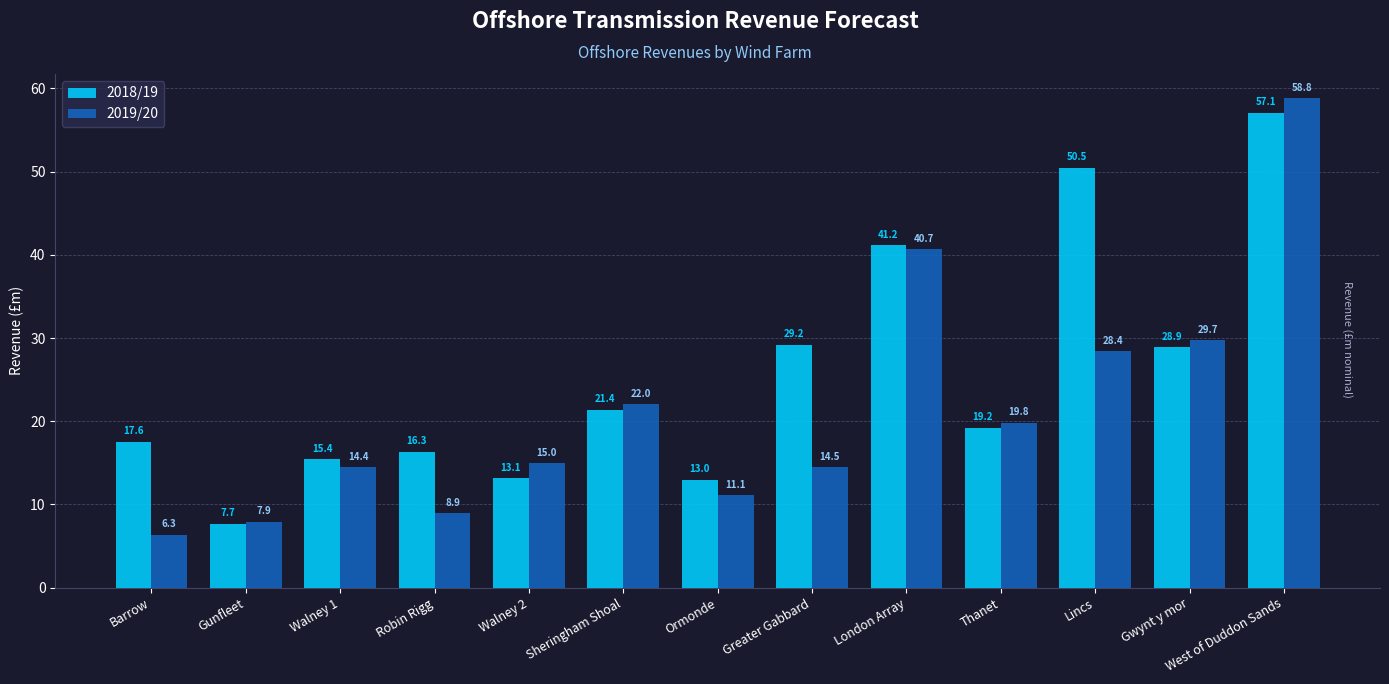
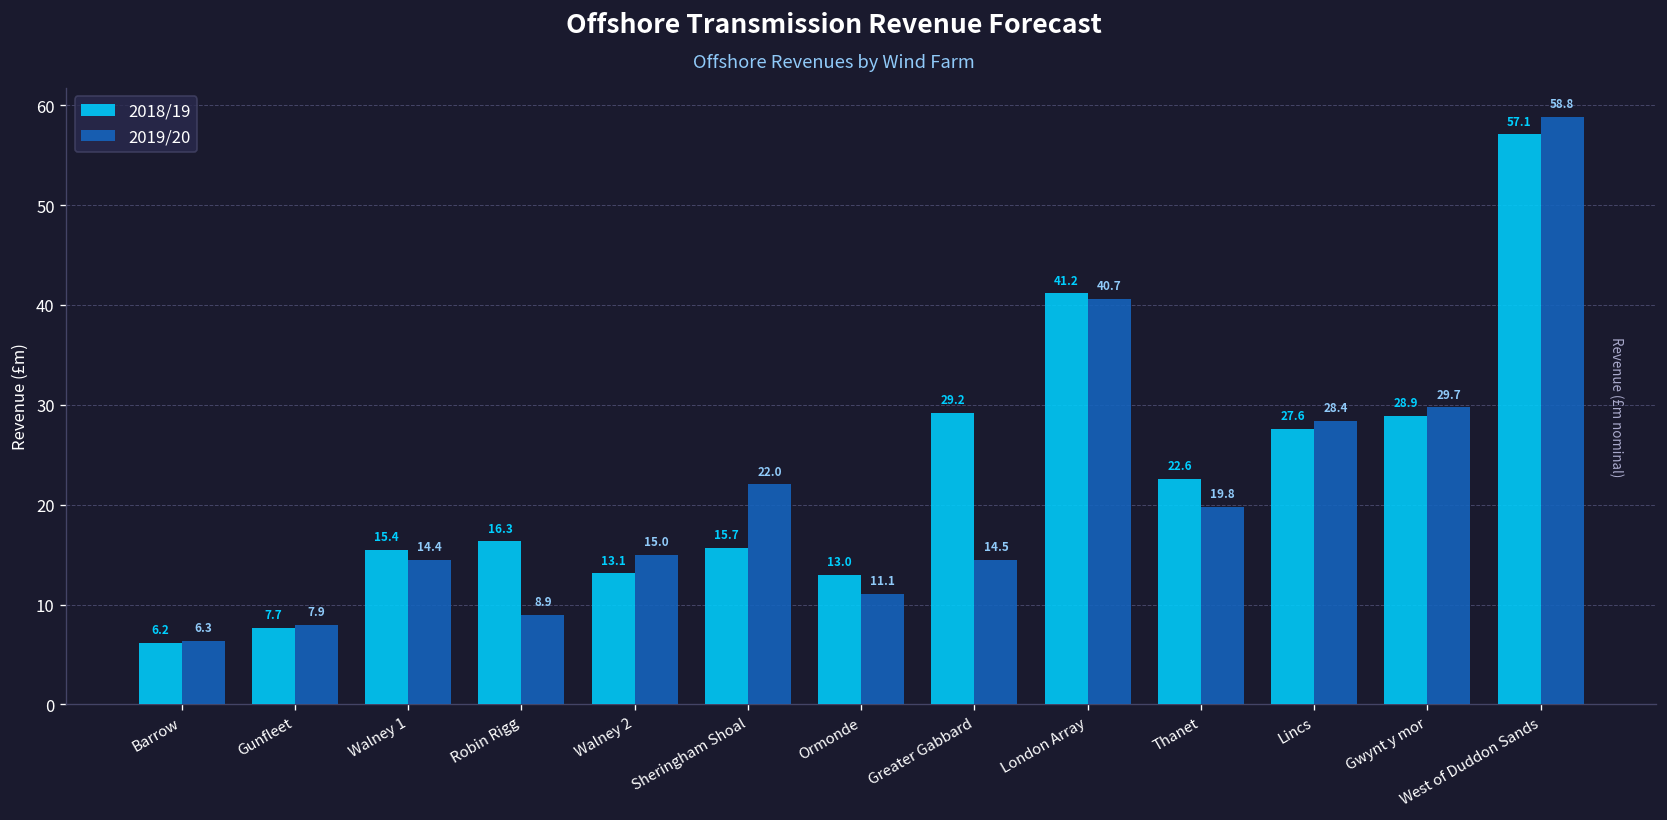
2018/19, Barrow: 17.6 -> 6.2
2018/19, Sheringham Shoal: 21.4 -> 15.7
2018/19, Thanet: 19.2 -> 22.6
2018/19, Lincs: 50.5 -> 27.6
